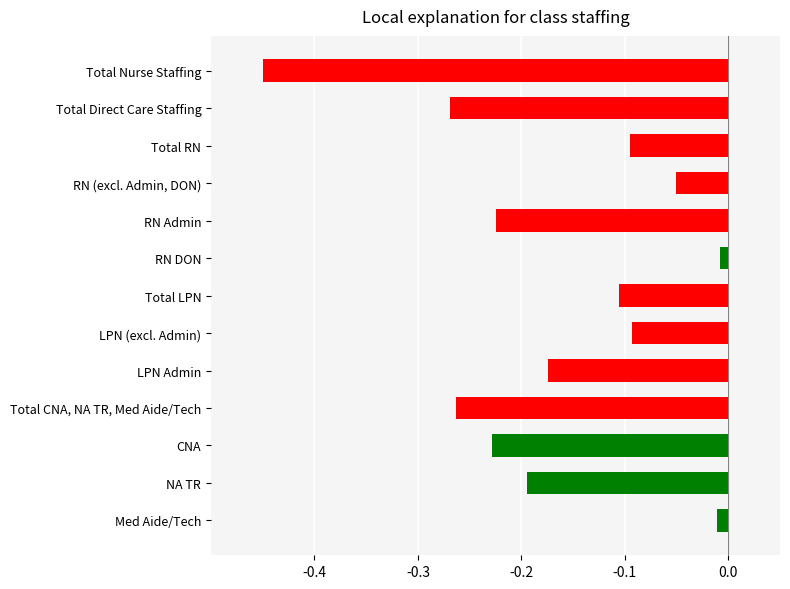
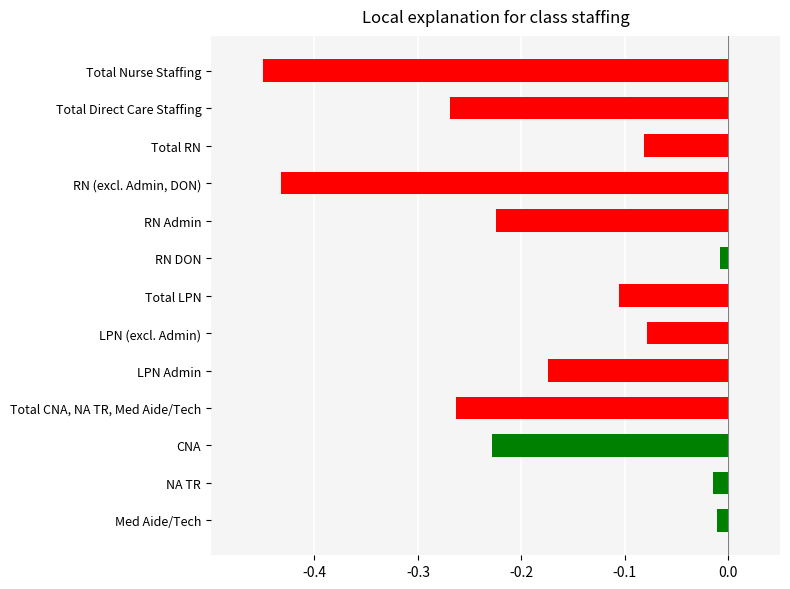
Total RN: -0.095 -> -0.081
RN (excl. Admin, DON): -0.050 -> -0.432
LPN (excl. Admin): -0.093 -> -0.079
NA TR: -0.194 -> -0.014
